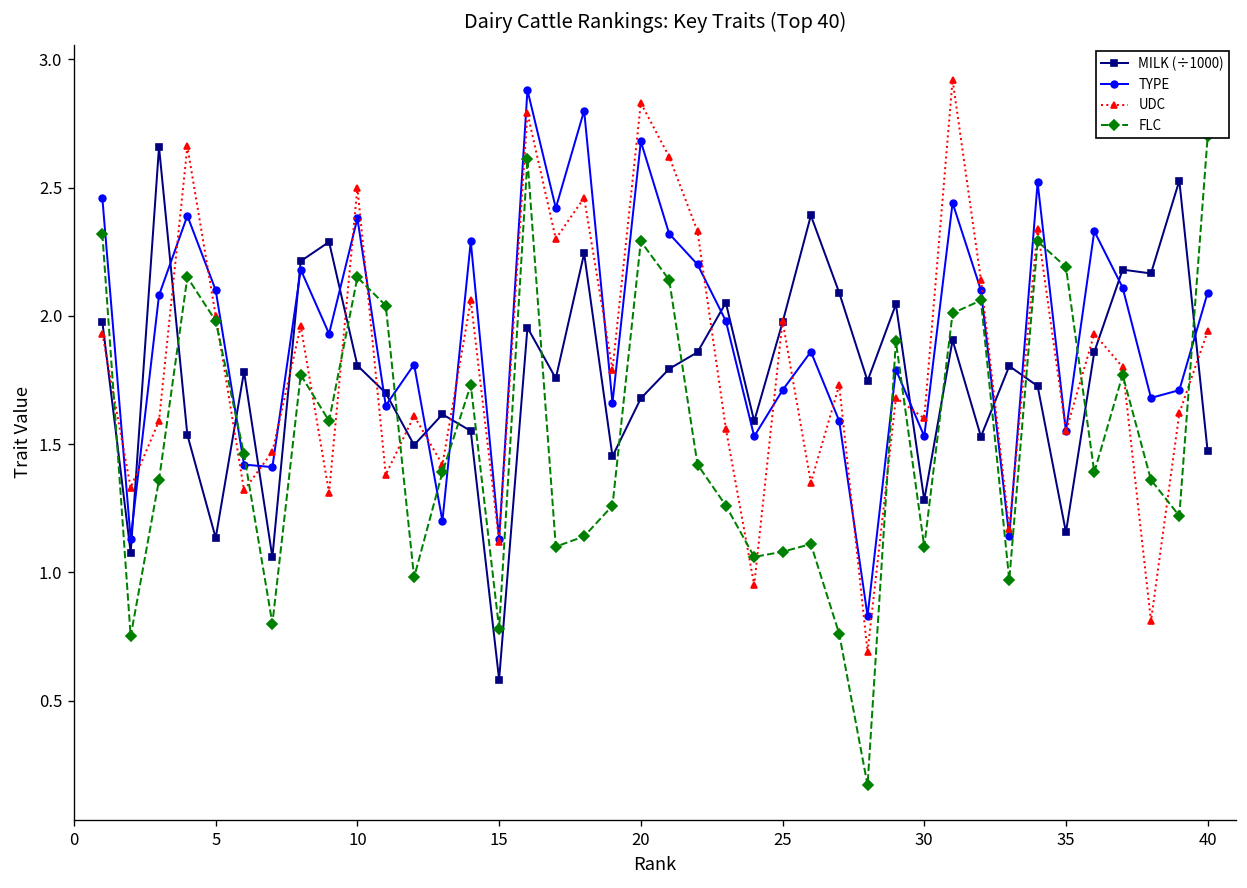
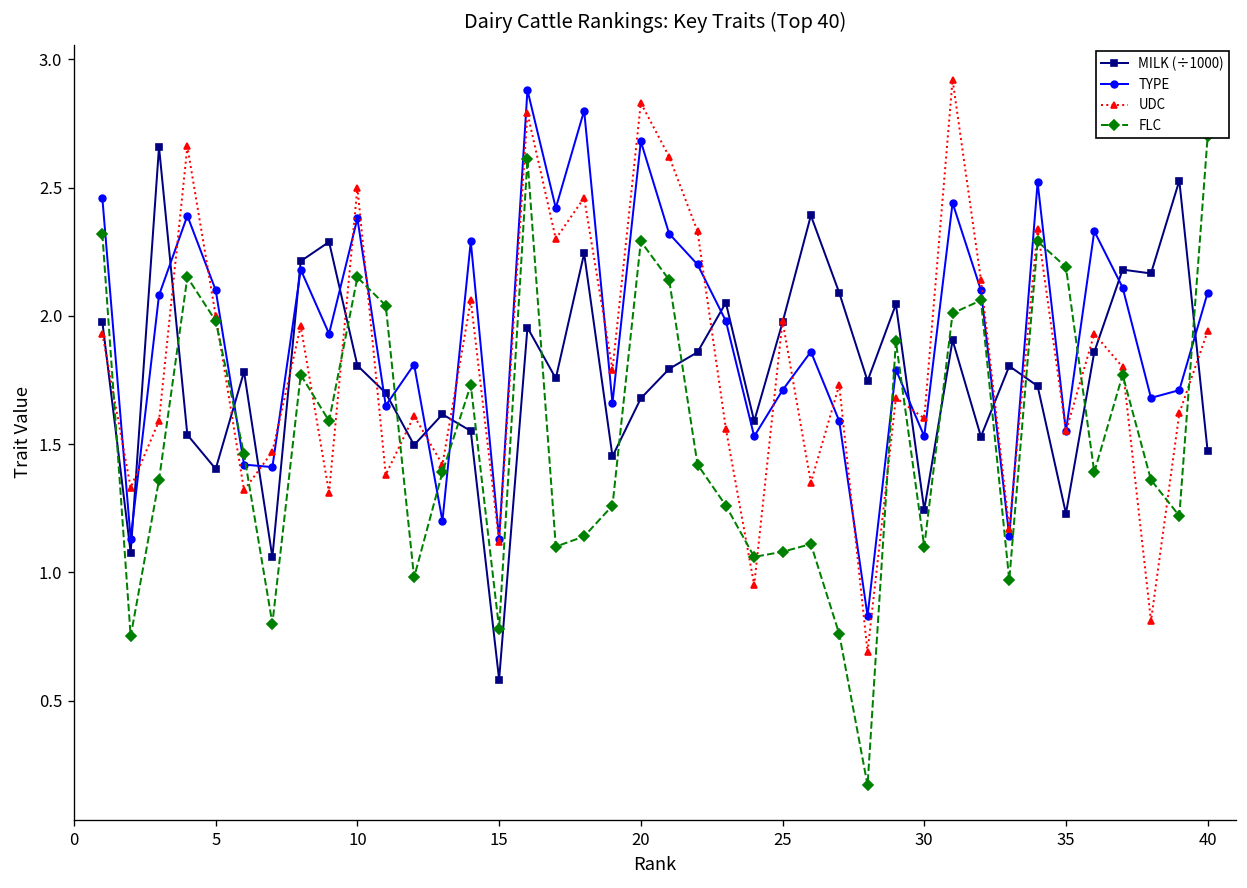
MILK (÷1000), 5: 1.13 -> 1.40
MILK (÷1000), 30: 1.28 -> 1.24
MILK (÷1000), 35: 1.16 -> 1.23
